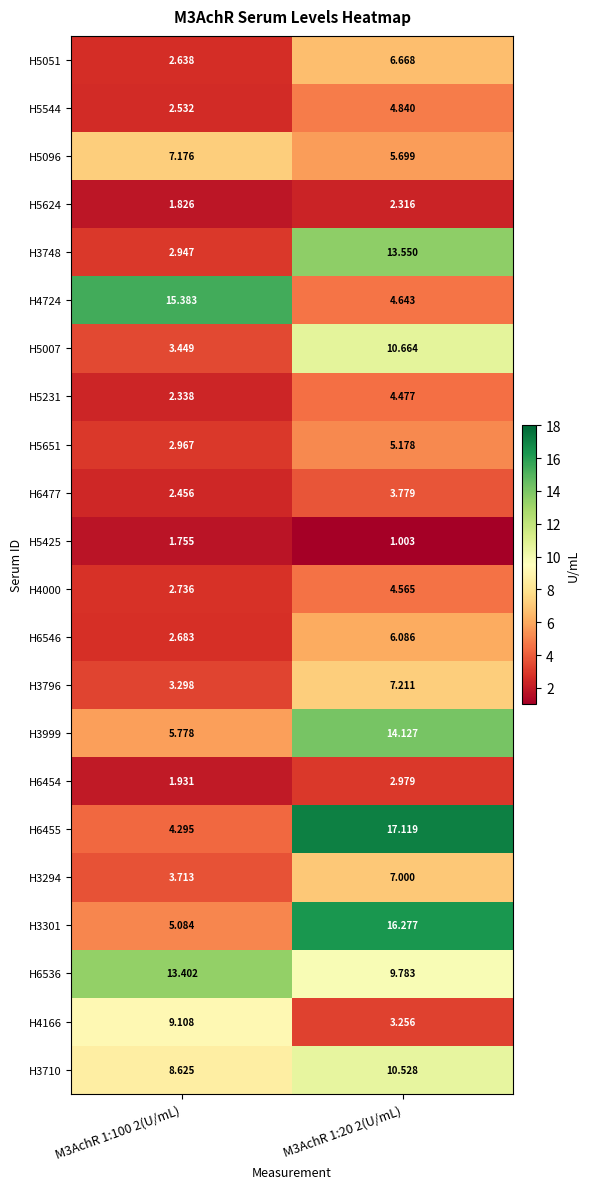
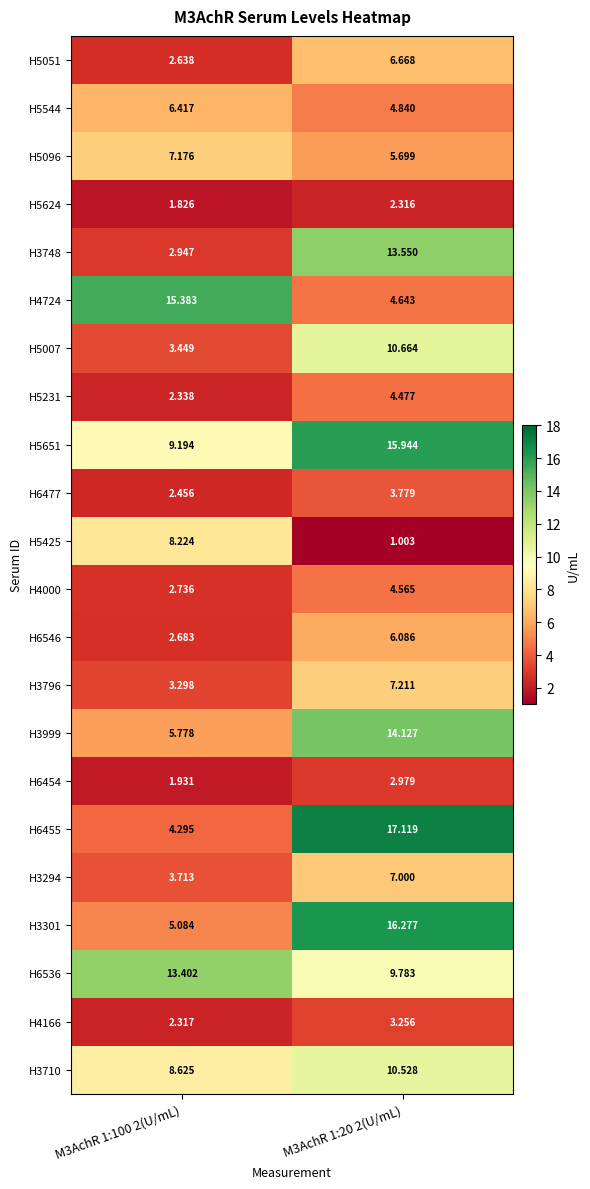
H5544, M3AchR 1:100 2(U/mL): 2.532 -> 6.417
H5651, M3AchR 1:100 2(U/mL): 2.967 -> 9.194
H5651, M3AchR 1:20 2(U/mL): 5.178 -> 15.944
H5425, M3AchR 1:100 2(U/mL): 1.755 -> 8.224
H4166, M3AchR 1:100 2(U/mL): 9.108 -> 2.317
